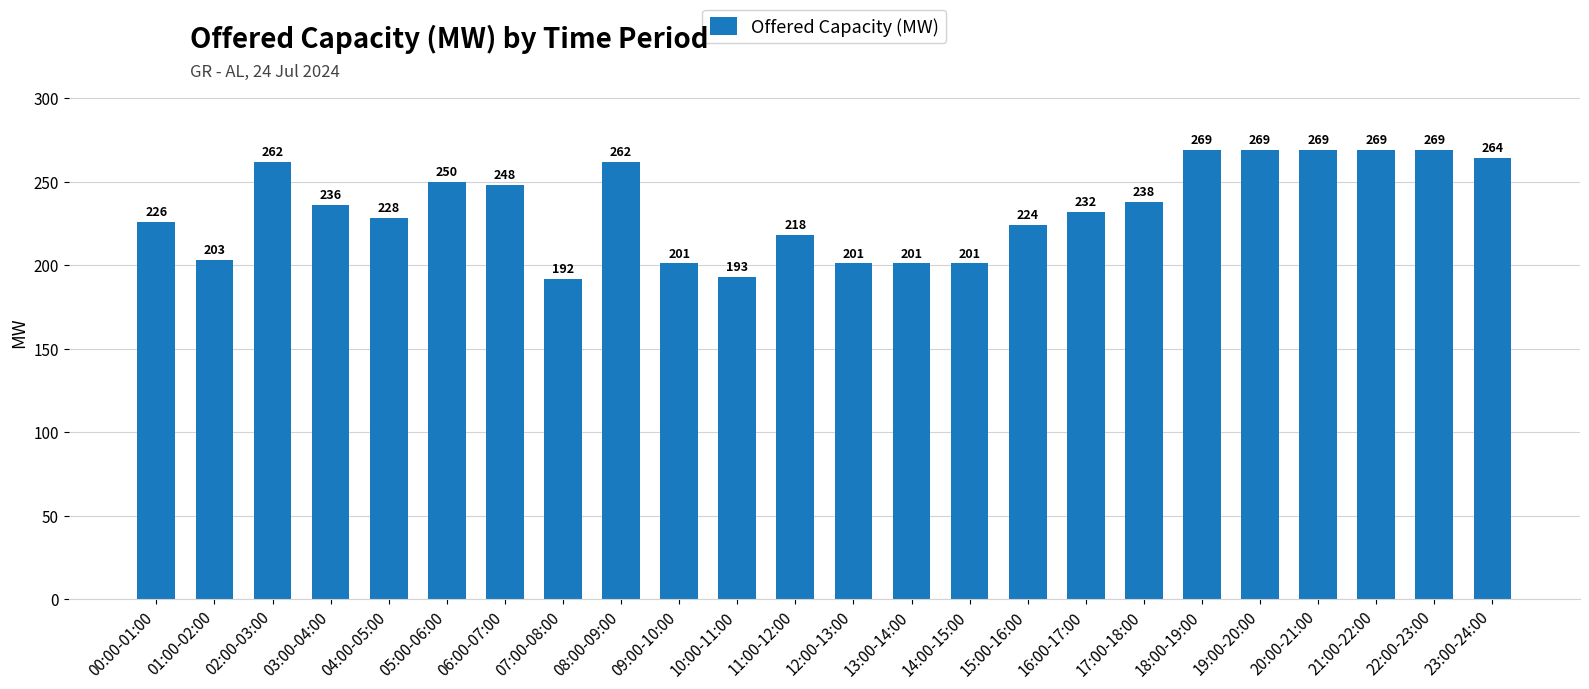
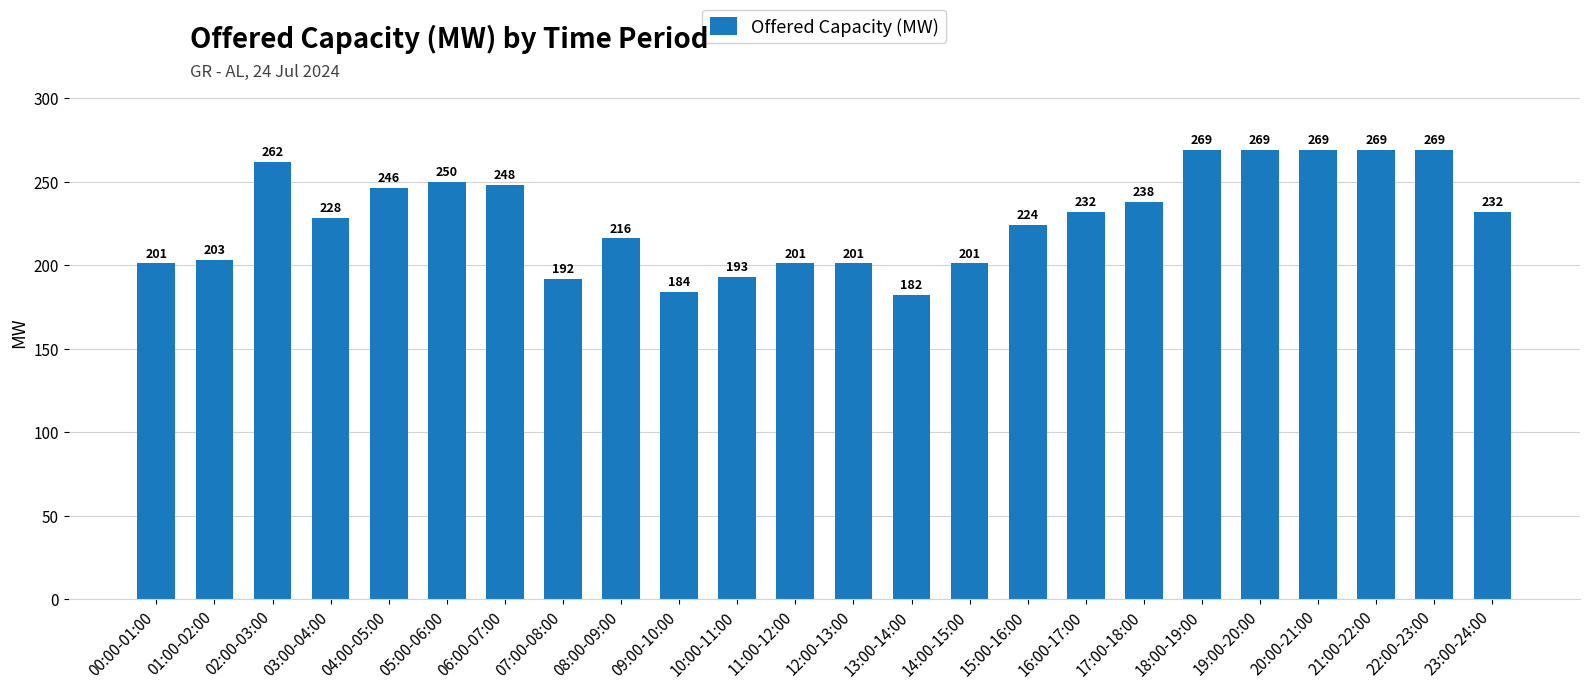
00:00-01:00: 226 -> 201
03:00-04:00: 236 -> 228
04:00-05:00: 228 -> 246
08:00-09:00: 262 -> 216
09:00-10:00: 201 -> 184
11:00-12:00: 218 -> 201
13:00-14:00: 201 -> 182
23:00-24:00: 264 -> 232
